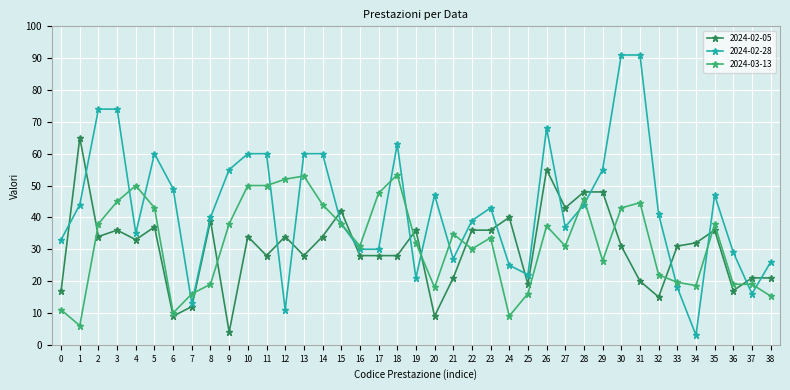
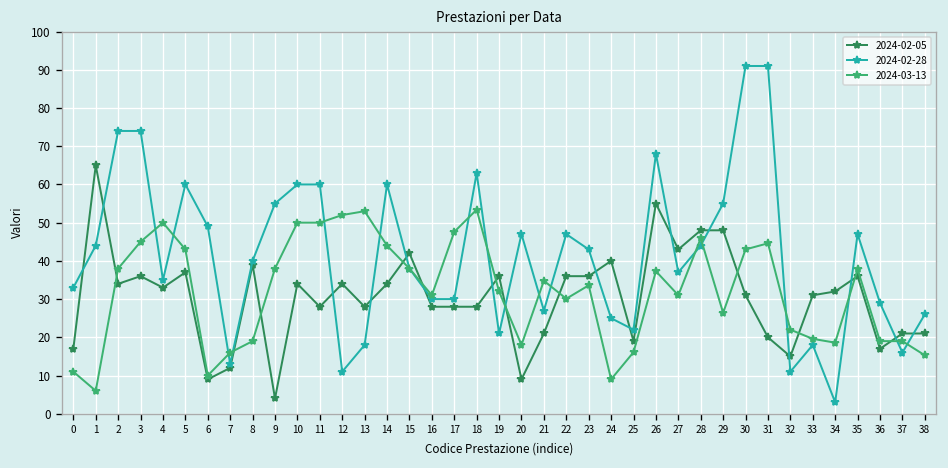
2024-02-28, 13: 60 -> 18
2024-02-28, 22: 39 -> 47
2024-02-28, 32: 41 -> 11
